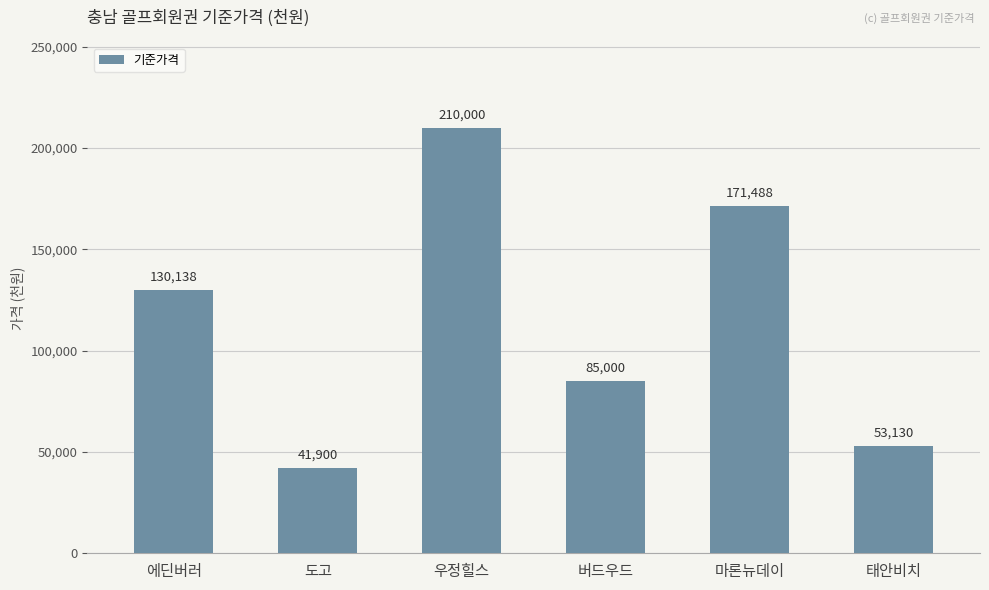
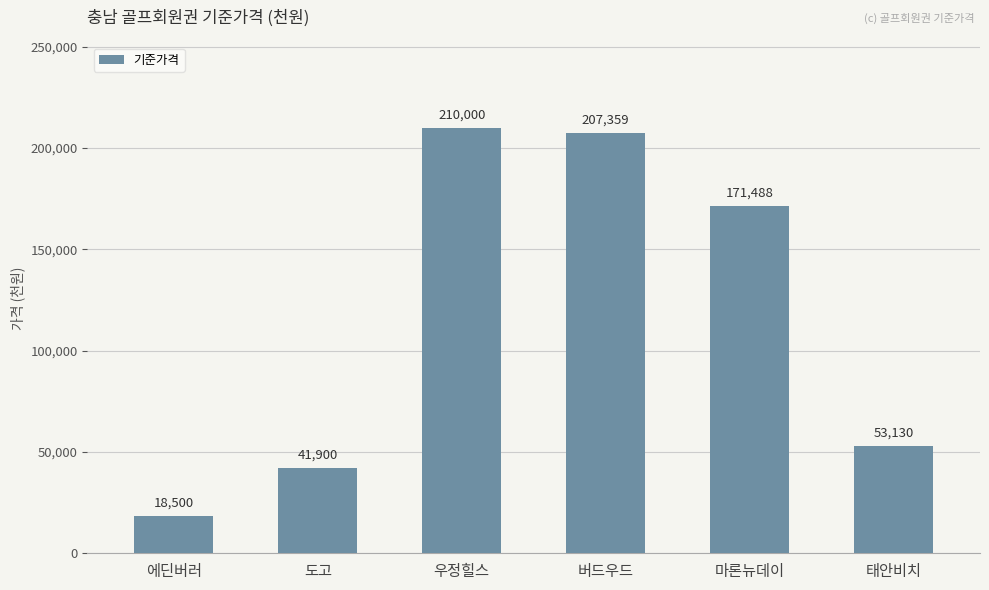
에딘버러: 130,138 -> 18,500
버드우드: 85,000 -> 207,359
